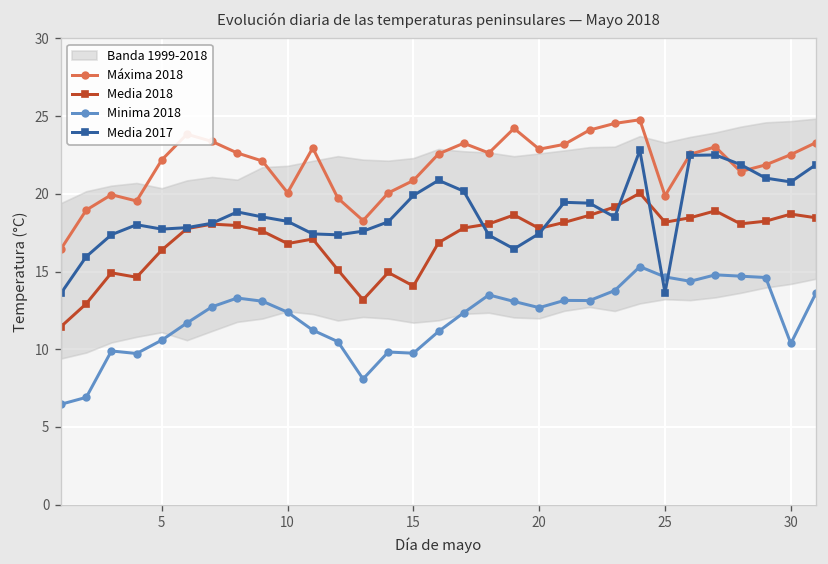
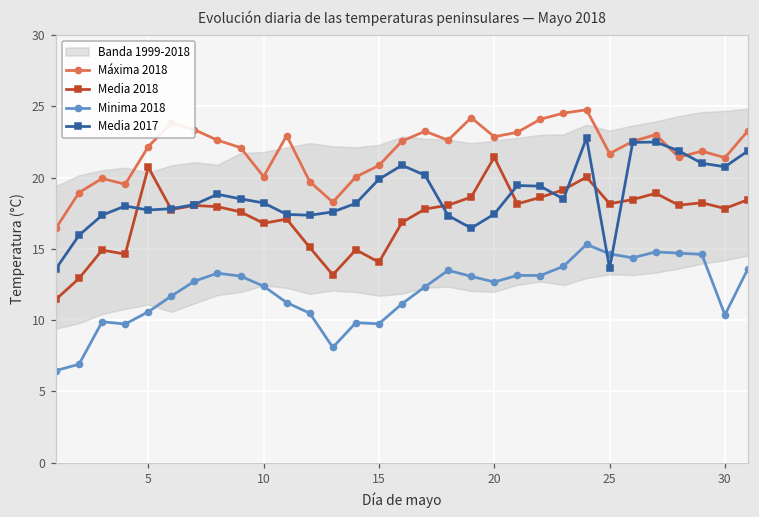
Media 2018, 5: 16.4 -> 20.7
Media 2018, 20: 17.8 -> 21.4
Máxima 2018, 25: 19.9 -> 21.7
Máxima 2018, 30: 22.5 -> 21.4
Media 2018, 30: 18.7 -> 17.8
